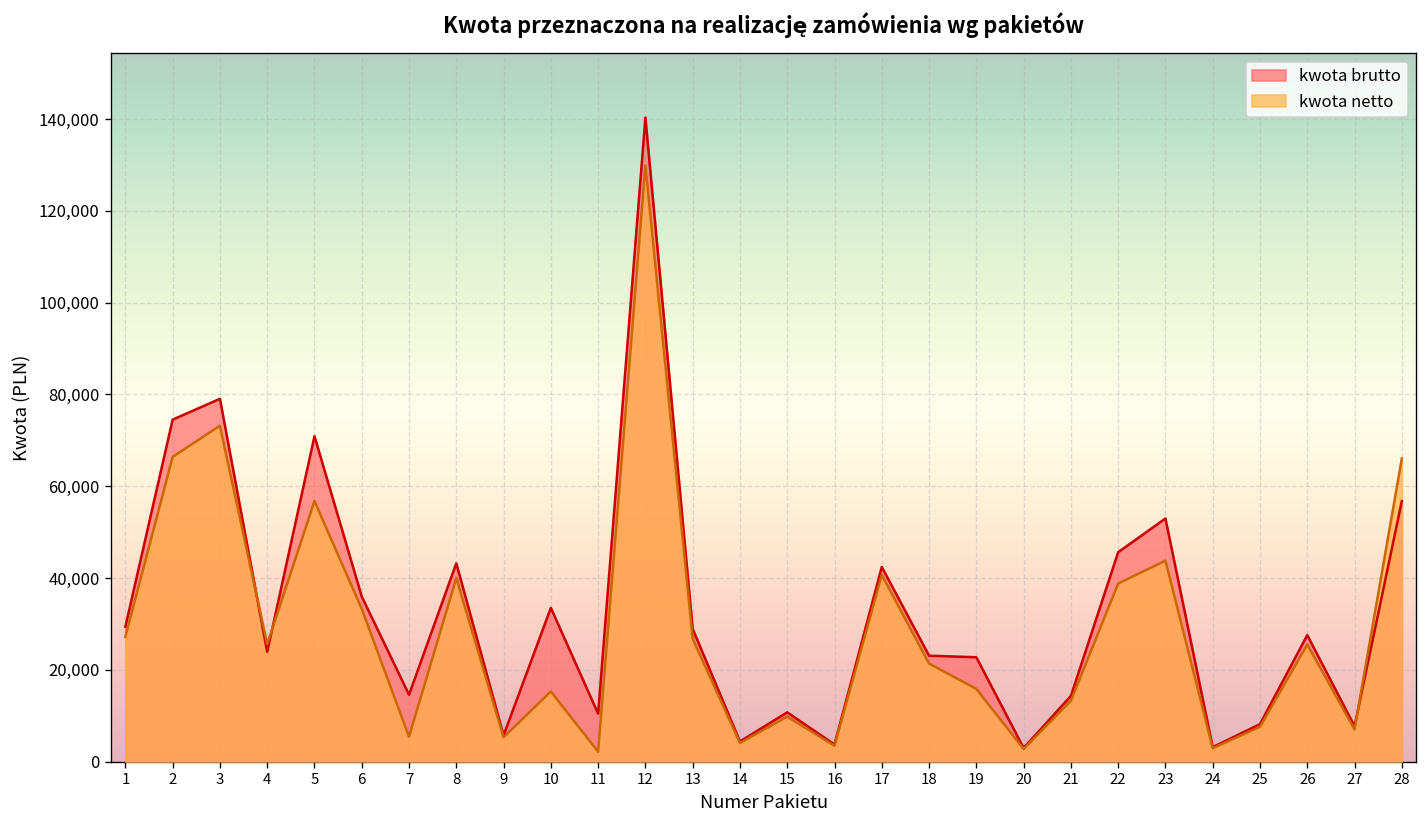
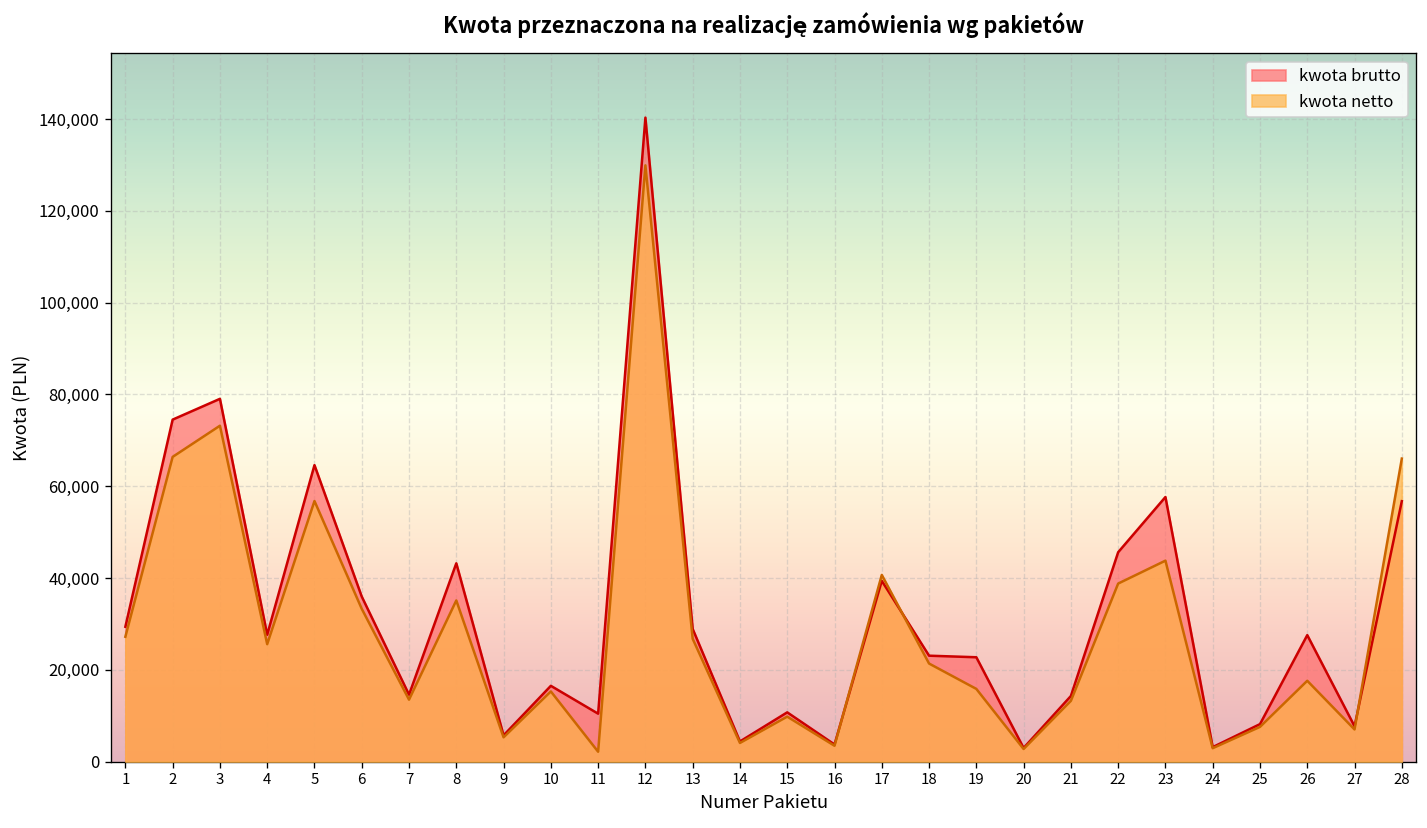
kwota brutto, 4: 24,000 -> 28,000
kwota brutto, 5: 71,000 -> 65,000
kwota netto, 7: 5,000 -> 14,000
kwota netto, 8: 40,000 -> 35,000
kwota brutto, 10: 34,000 -> 17,000
kwota brutto, 17: 42,000 -> 39,000
kwota brutto, 23: 53,000 -> 58,000
kwota netto, 26: 26,000 -> 18,000
